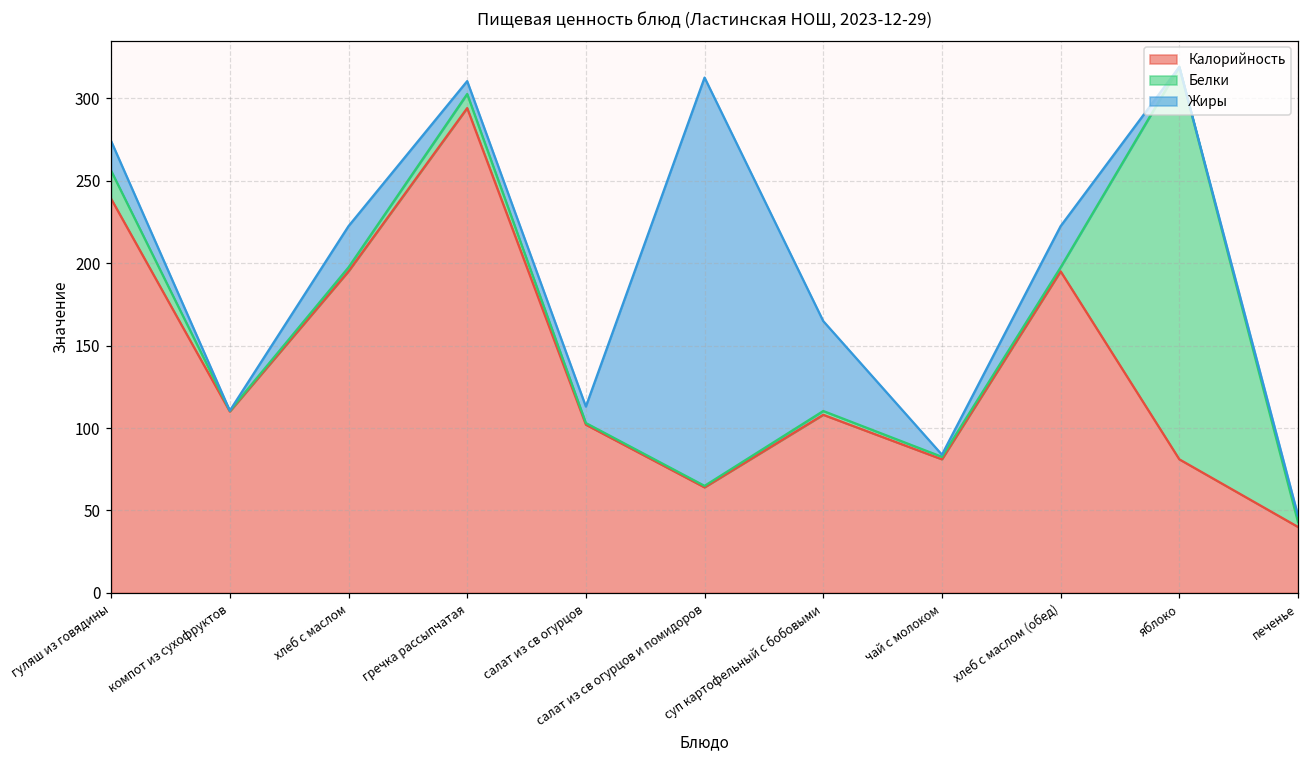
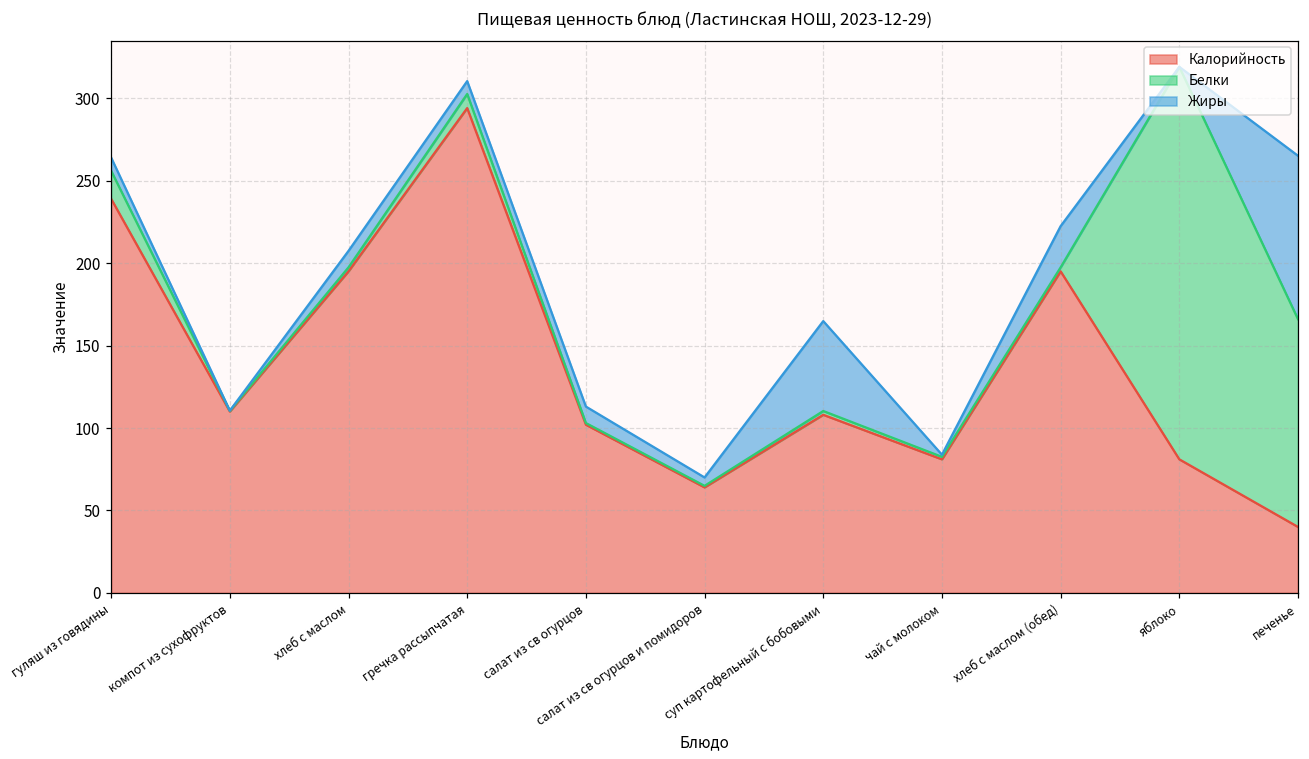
Жиры, гуляш из говядины: 18 -> 8
Жиры, хлеб с маслом: 25 -> 10
Жиры, салат из св огурцов и помидоров: 248 -> 5
Белки, печенье: 3 -> 126
Жиры, печенье: 4 -> 99
